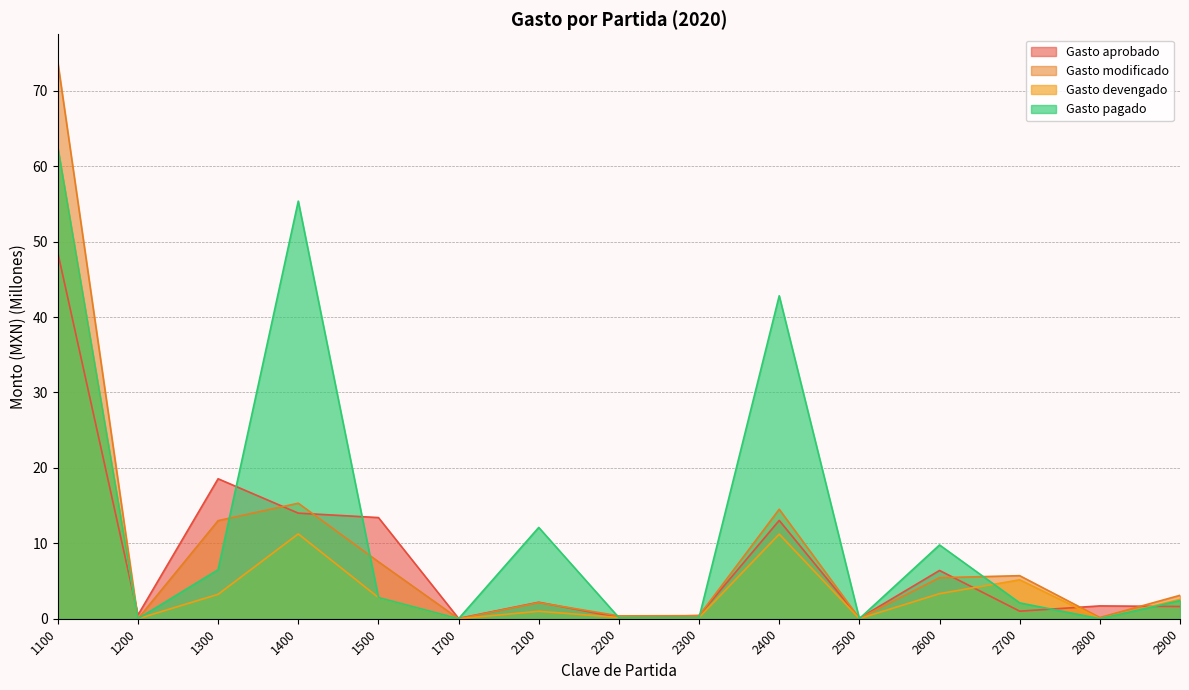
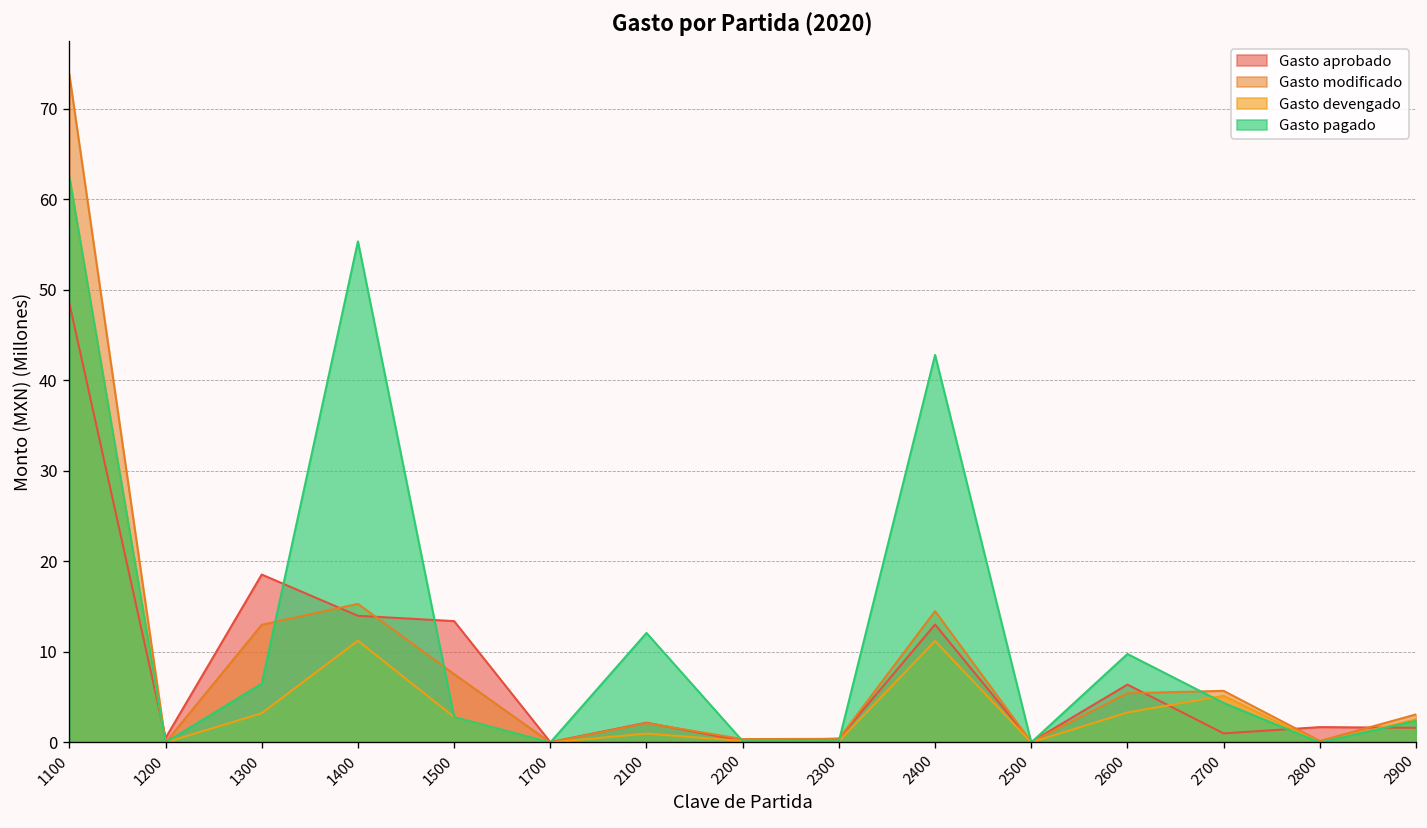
Gasto pagado, 2700: 2 -> 4
